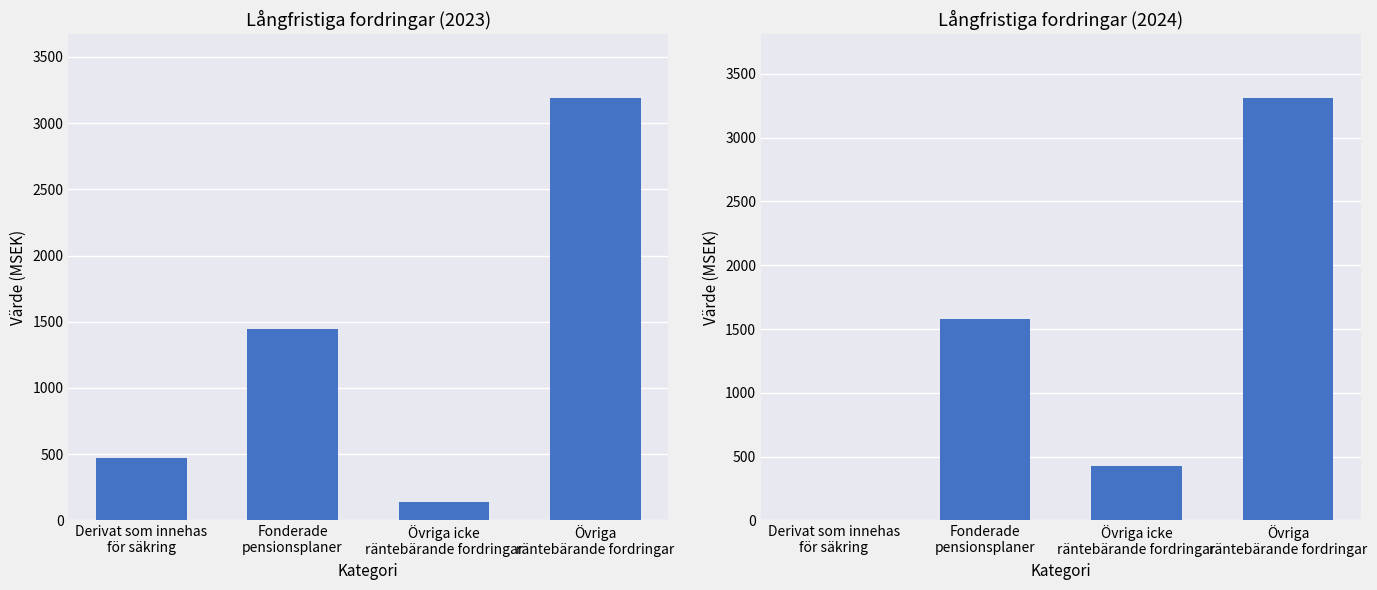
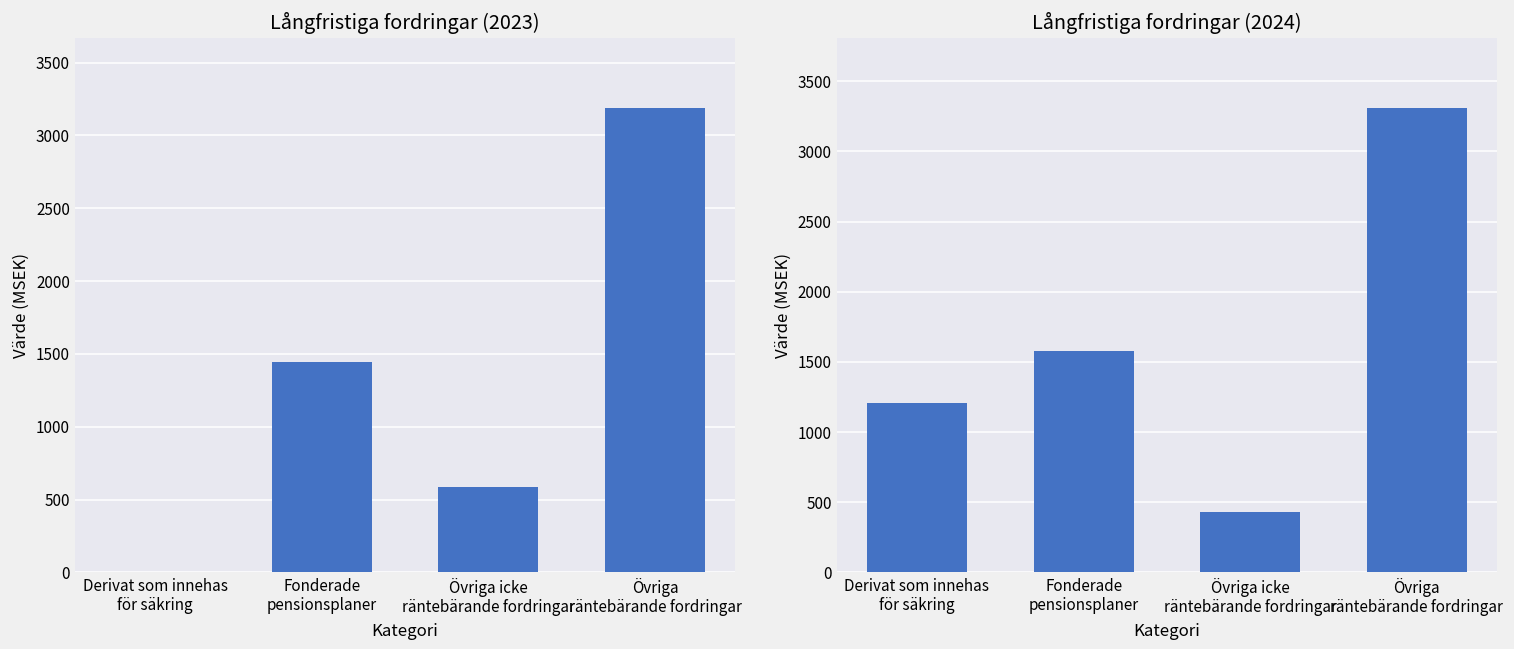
Långfristiga fordringar (2023), Derivat som innehas för säkring: 470 -> 10
Långfristiga fordringar (2023), Övriga icke räntebärande fordringar: 140 -> 580
Långfristiga fordringar (2024), Derivat som innehas för säkring: 0 -> 1200
